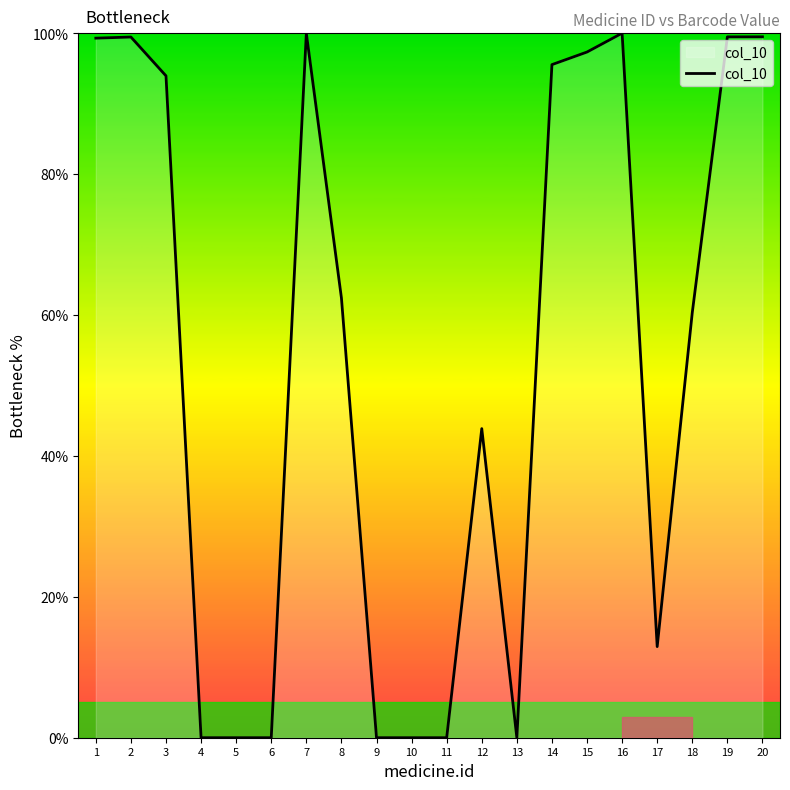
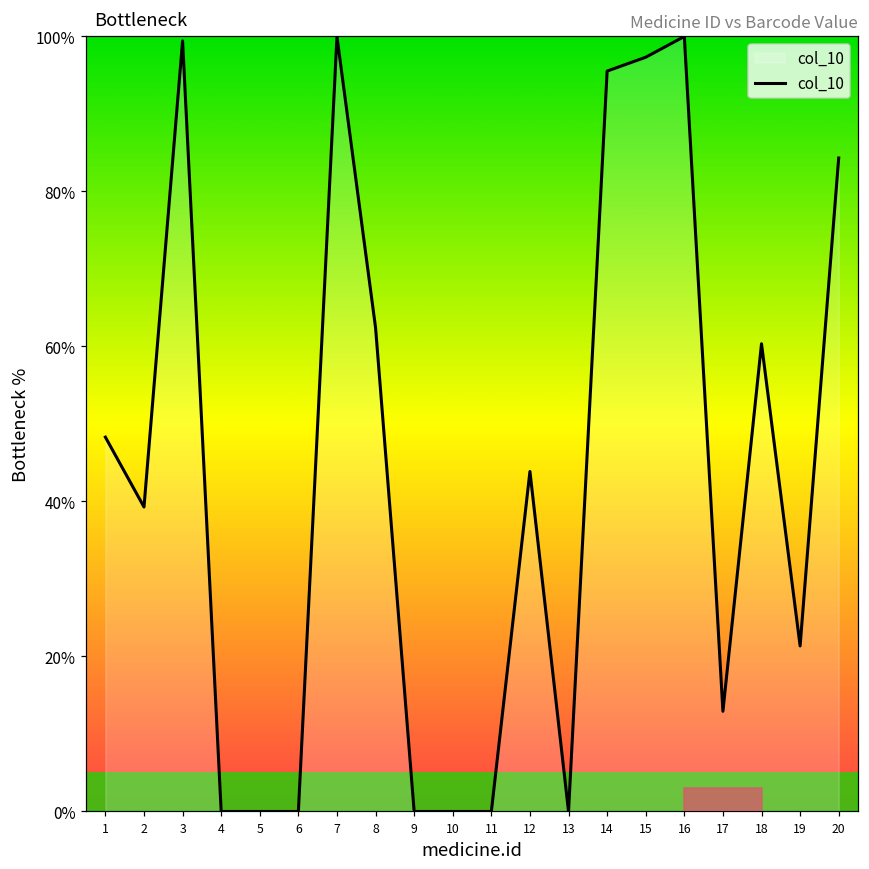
1: 99% -> 48%
2: 99% -> 39%
3: 94% -> 99%
19: 99% -> 21%
20: 99% -> 84%
